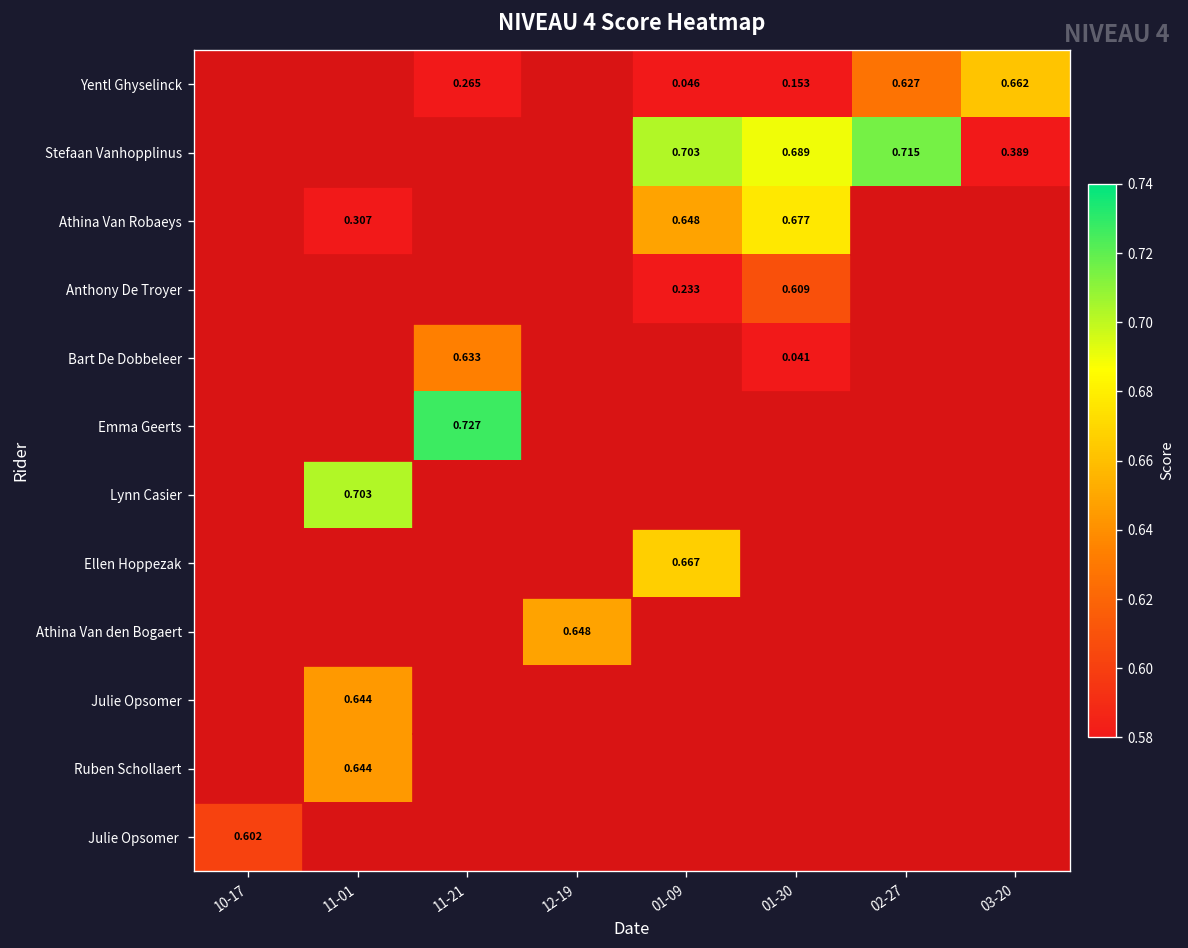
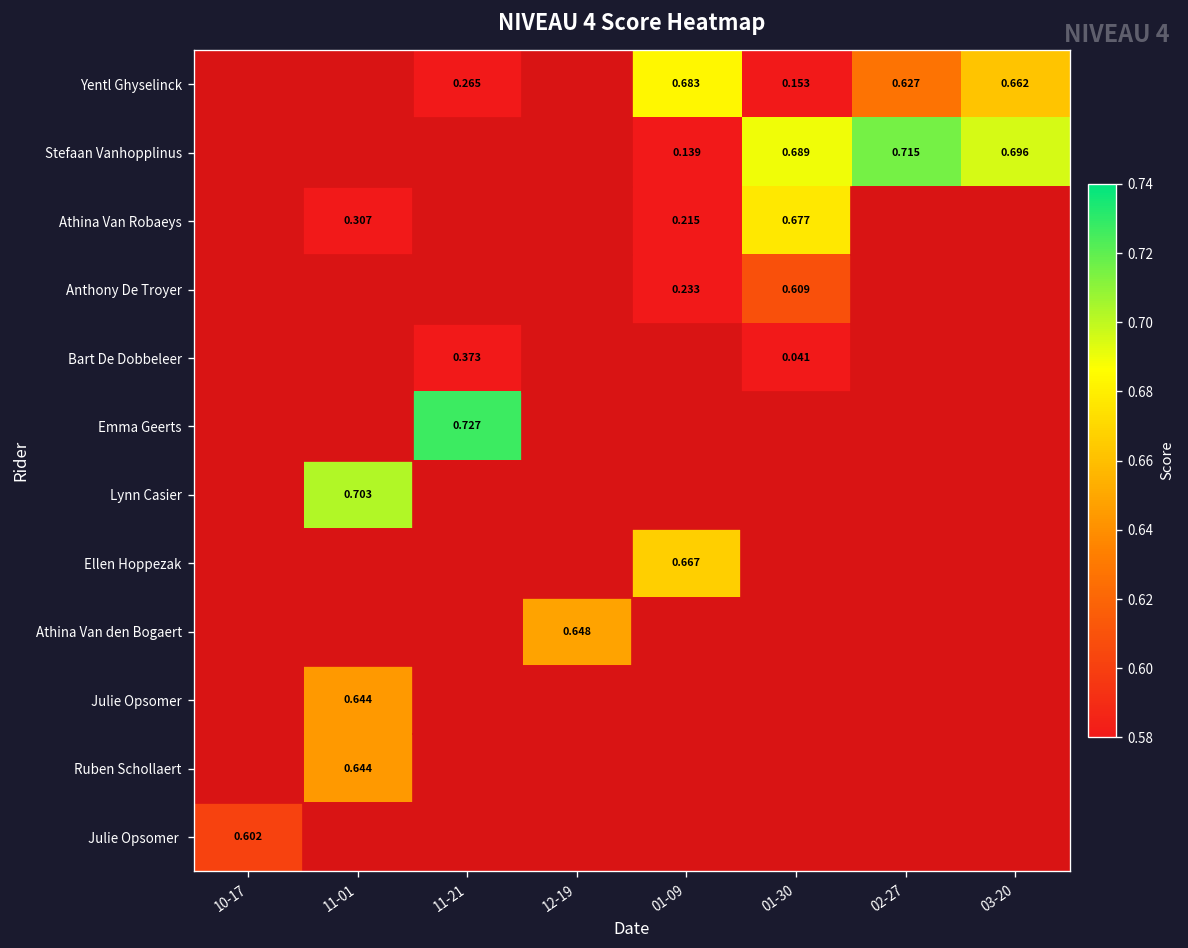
Yentl Ghyselinck, 01-09: 0.046 -> 0.683
Stefaan Vanhopplinus, 01-09: 0.703 -> 0.139
Stefaan Vanhopplinus, 03-20: 0.389 -> 0.696
Athina Van Robaeys, 01-09: 0.648 -> 0.215
Bart De Dobbeleer, 11-21: 0.633 -> 0.373
